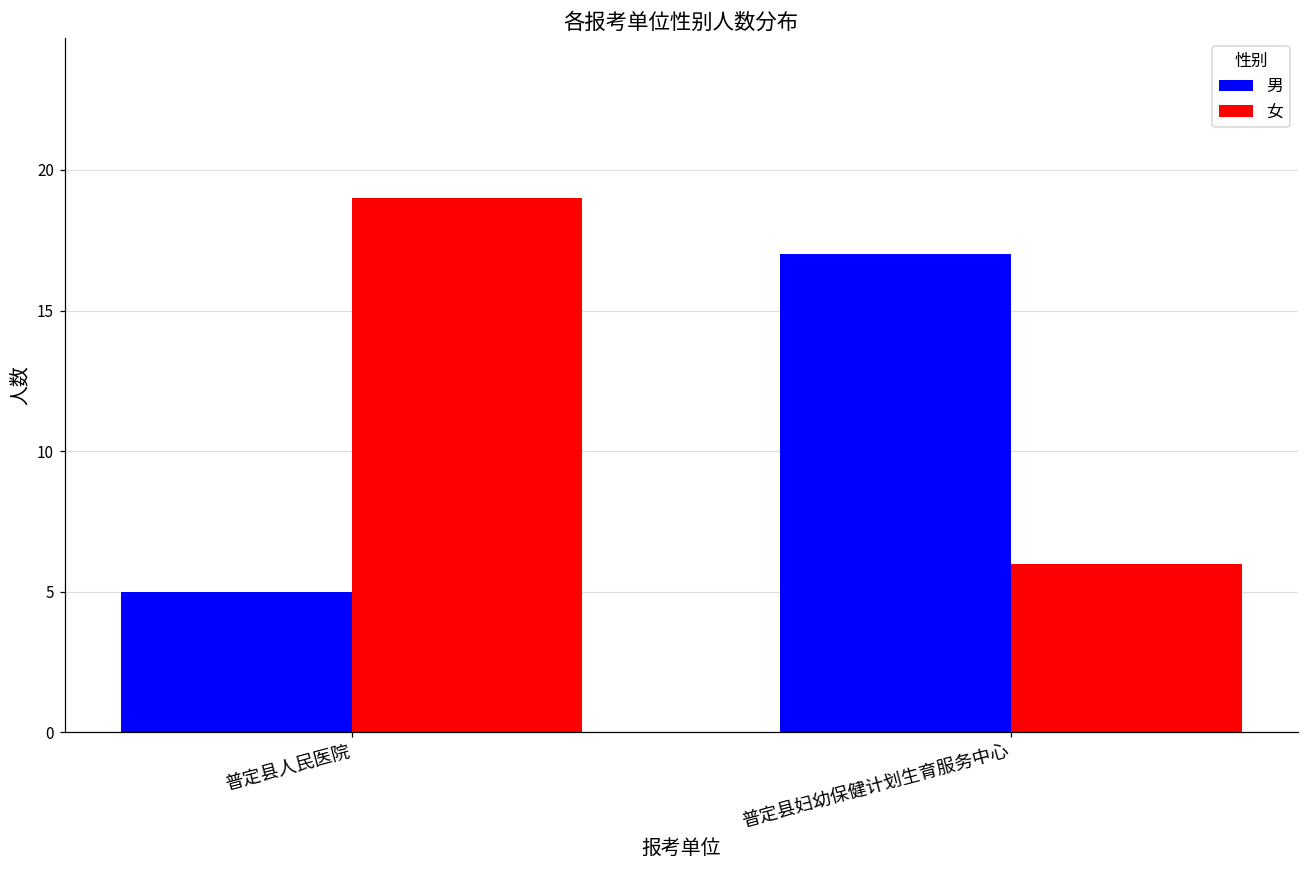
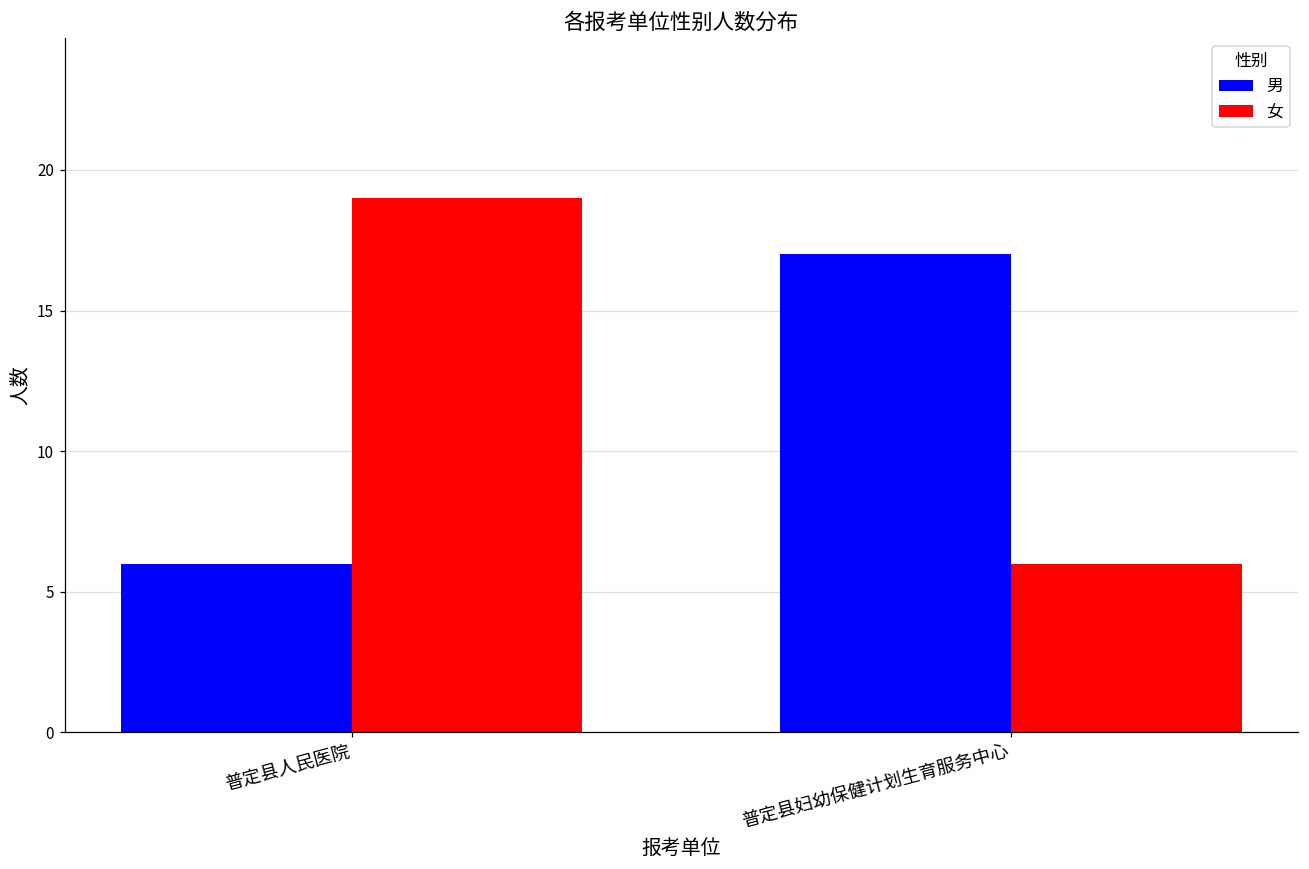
男, 普定县人民医院: 5 -> 6
